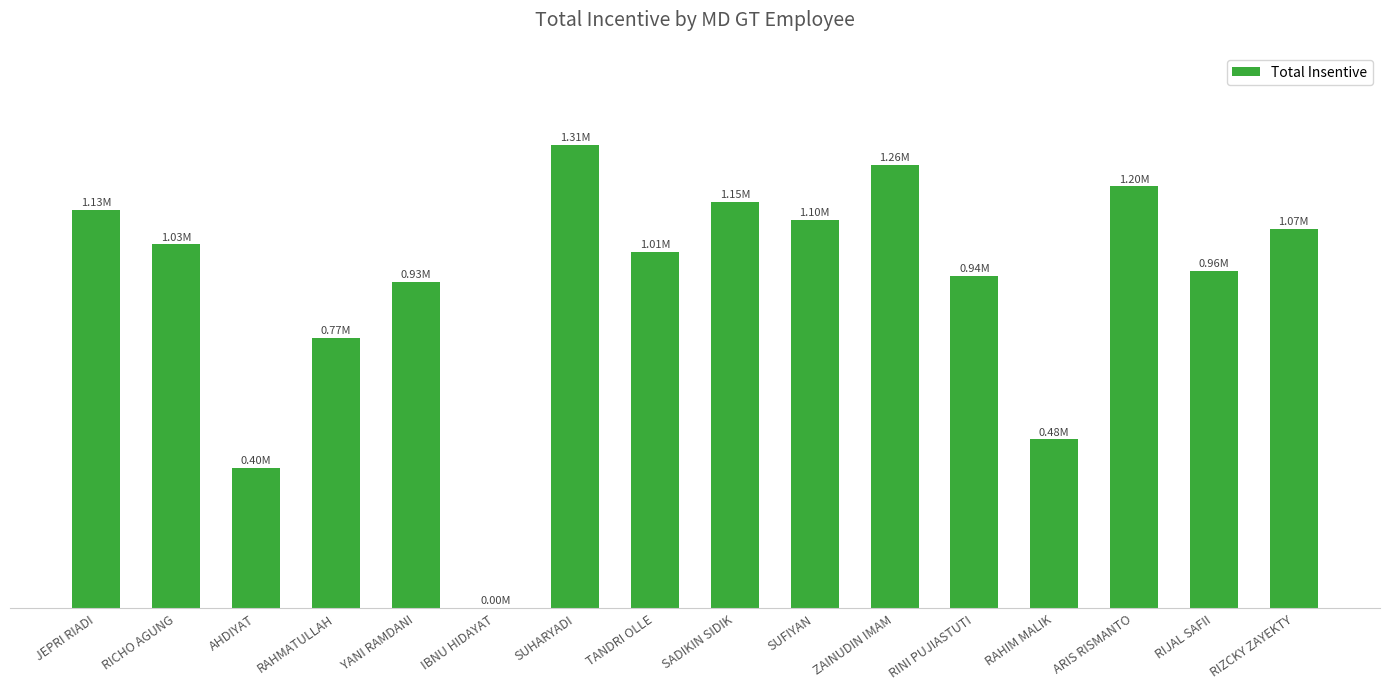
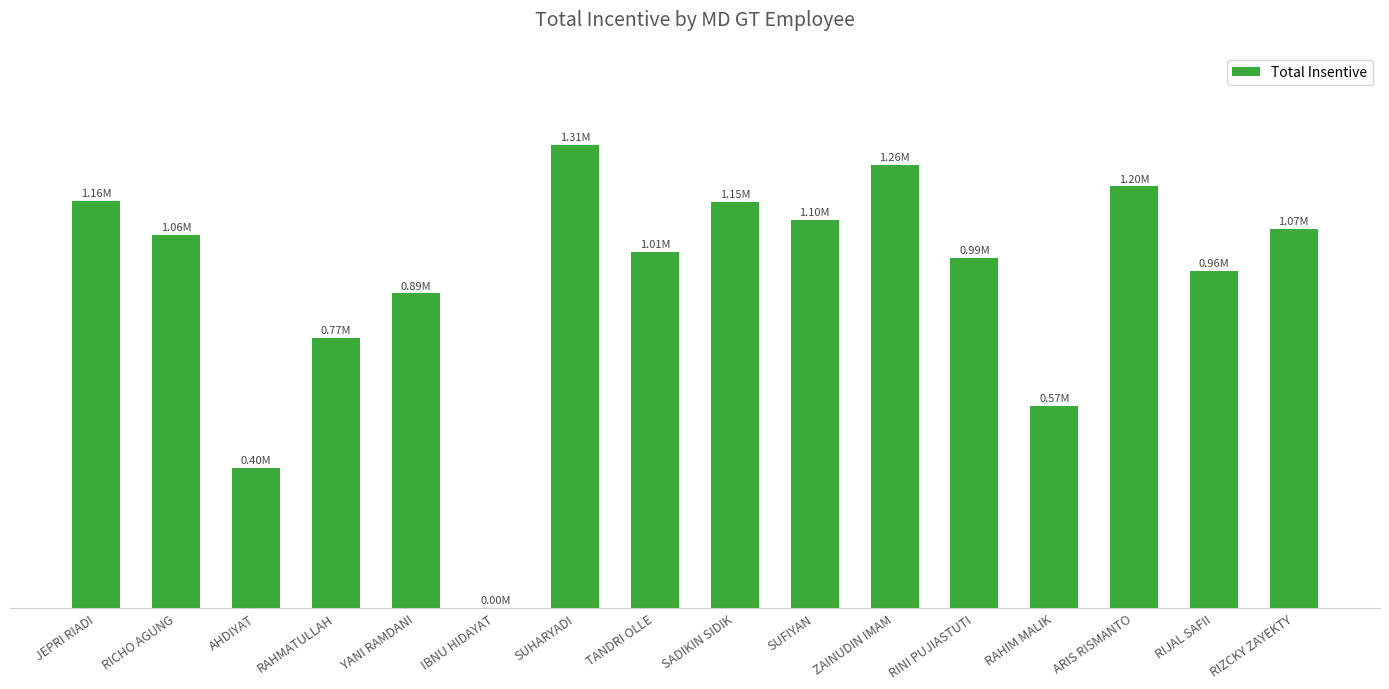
JEPRI RIADI: 1.13M -> 1.16M
RICHO AGUNG: 1.03M -> 1.06M
YANI RAMDANI: 0.93M -> 0.89M
RINI PUJIASTUTI: 0.94M -> 0.99M
RAHIM MALIK: 0.48M -> 0.57M
